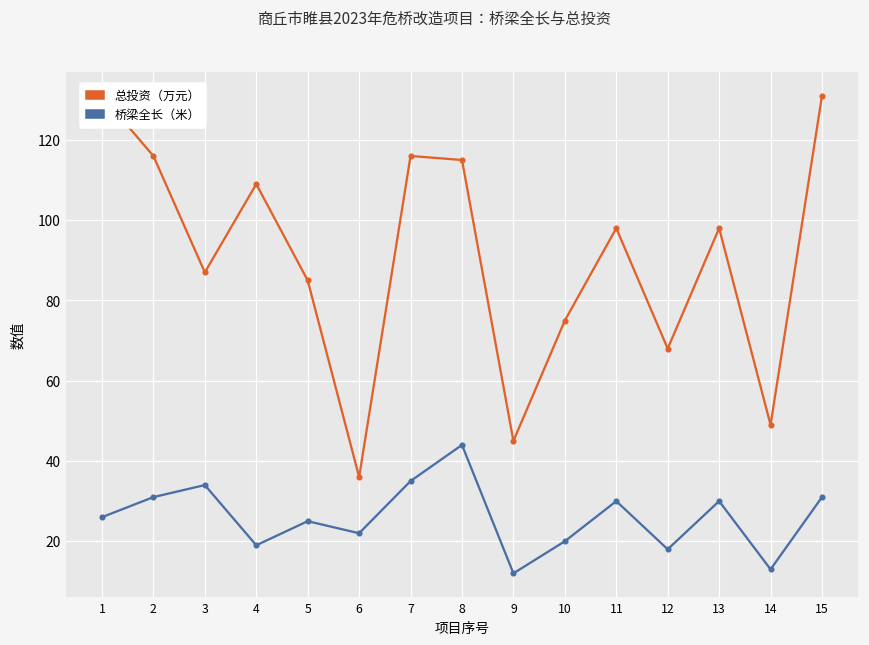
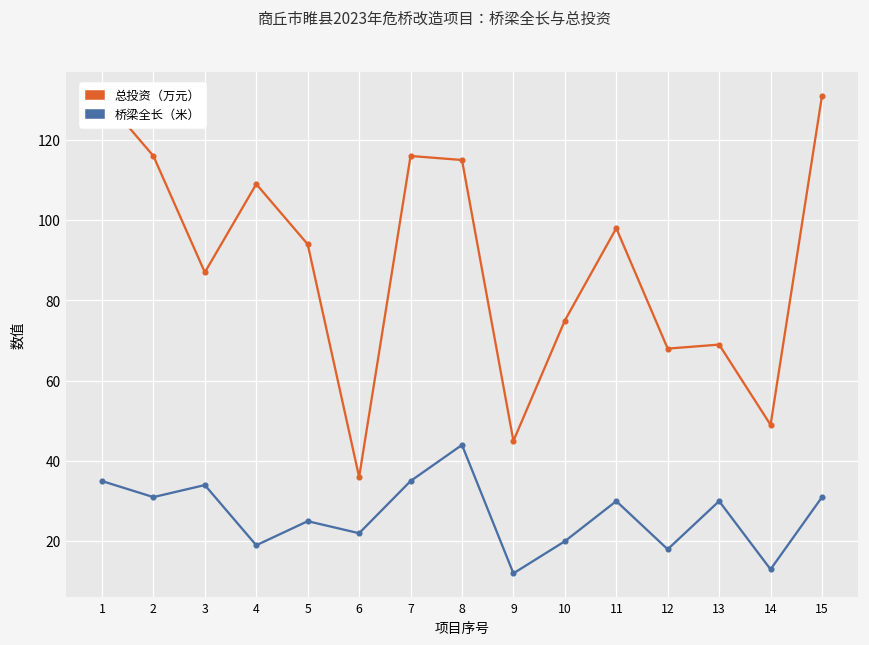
桥梁全长（米）, 1: 26 -> 35
总投资（万元）, 5: 85 -> 94
总投资（万元）, 13: 98 -> 69
